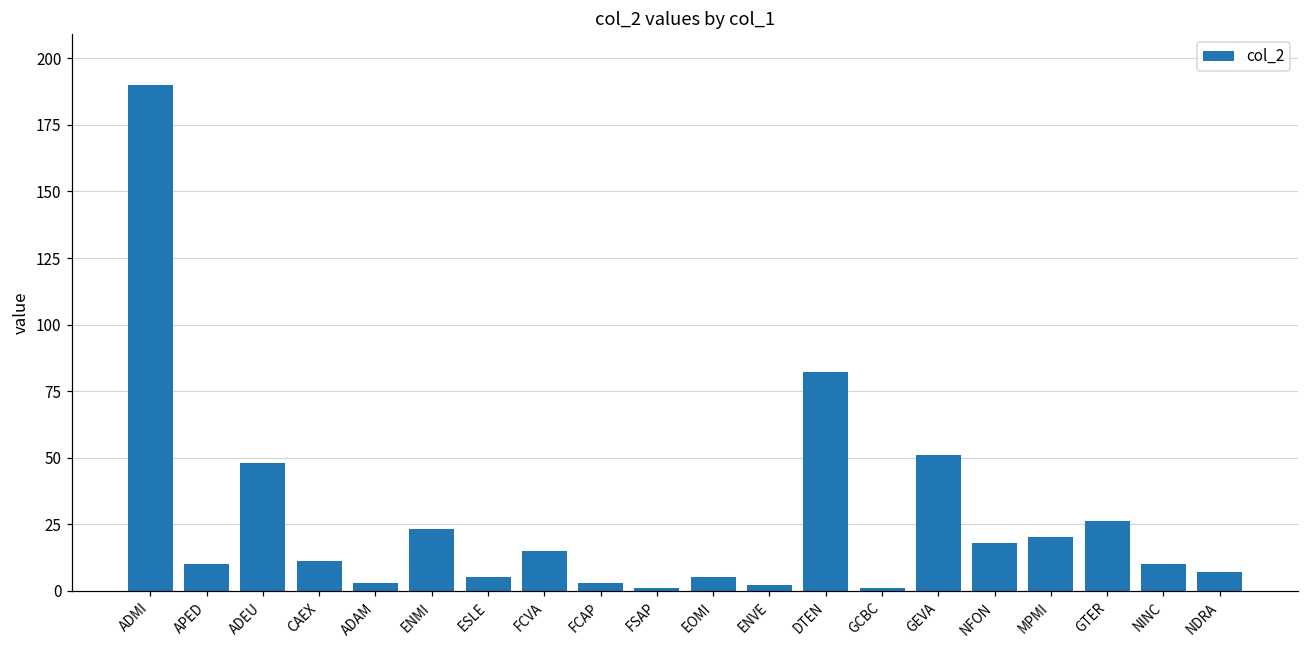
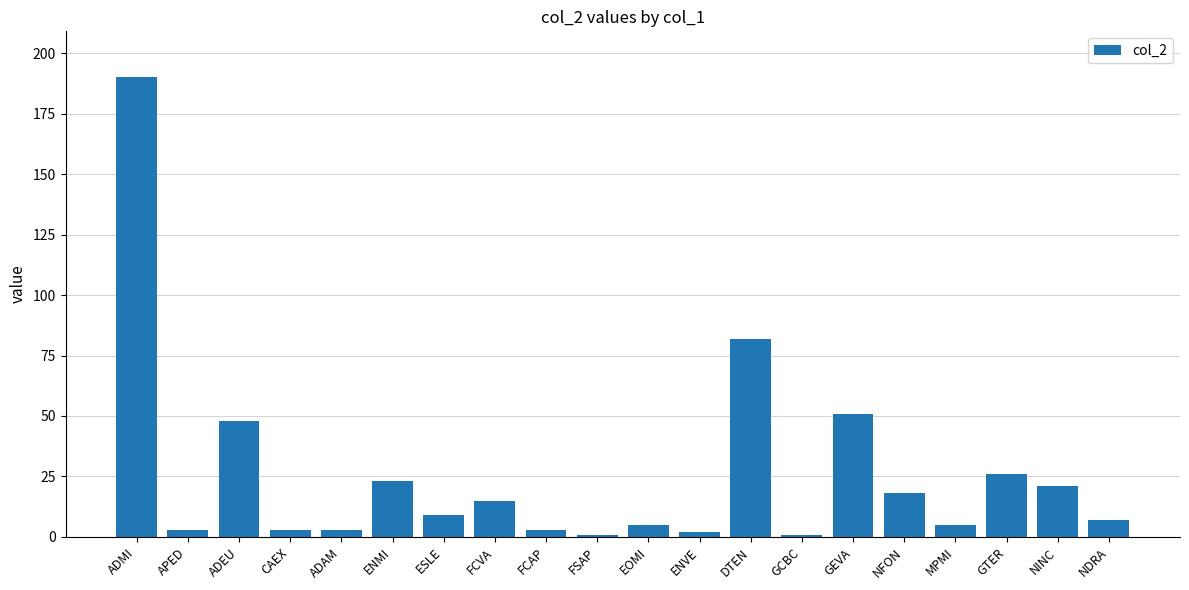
APED: 10 -> 3
CAEX: 11 -> 3
ESLE: 5 -> 9
MPMI: 20 -> 5
NINC: 10 -> 21
